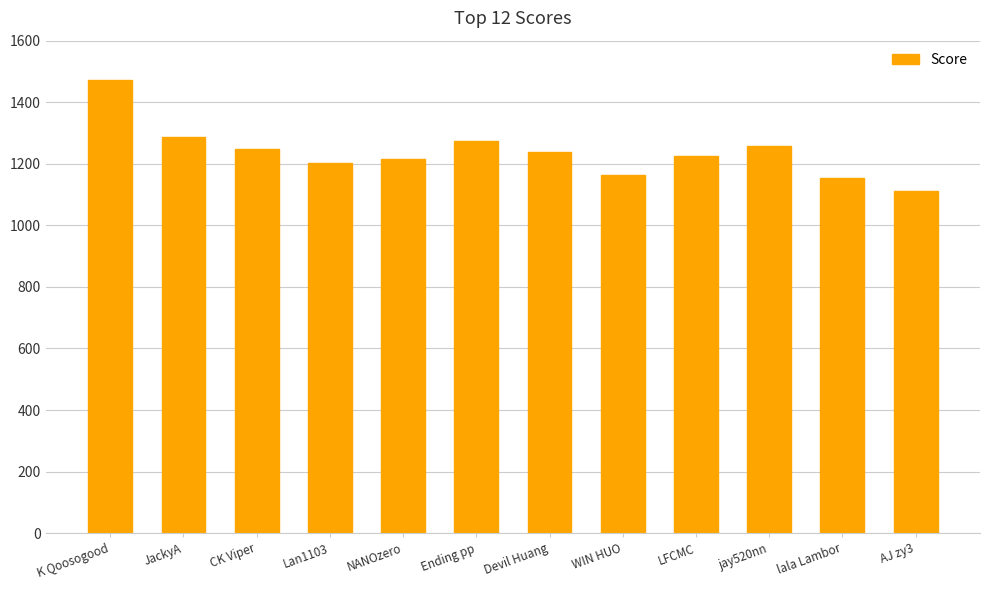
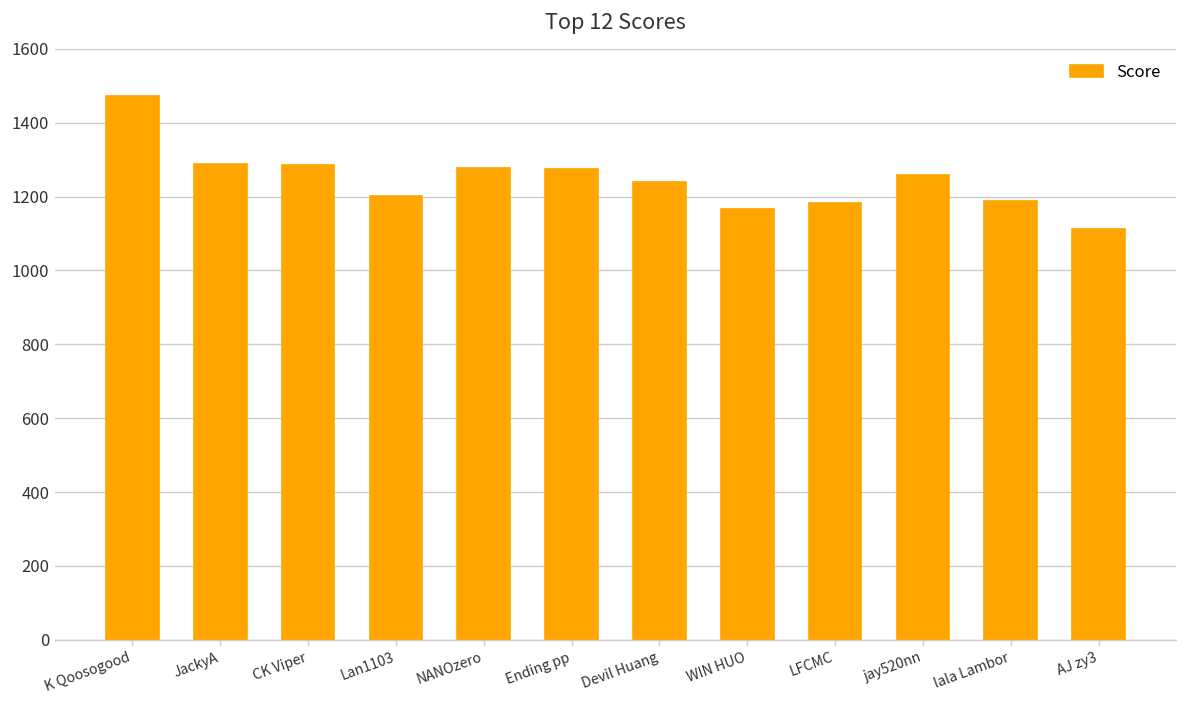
CK Viper: 1250 -> 1290
NANOzero: 1220 -> 1280
LFCMC: 1230 -> 1180
lala Lambor: 1150 -> 1190
